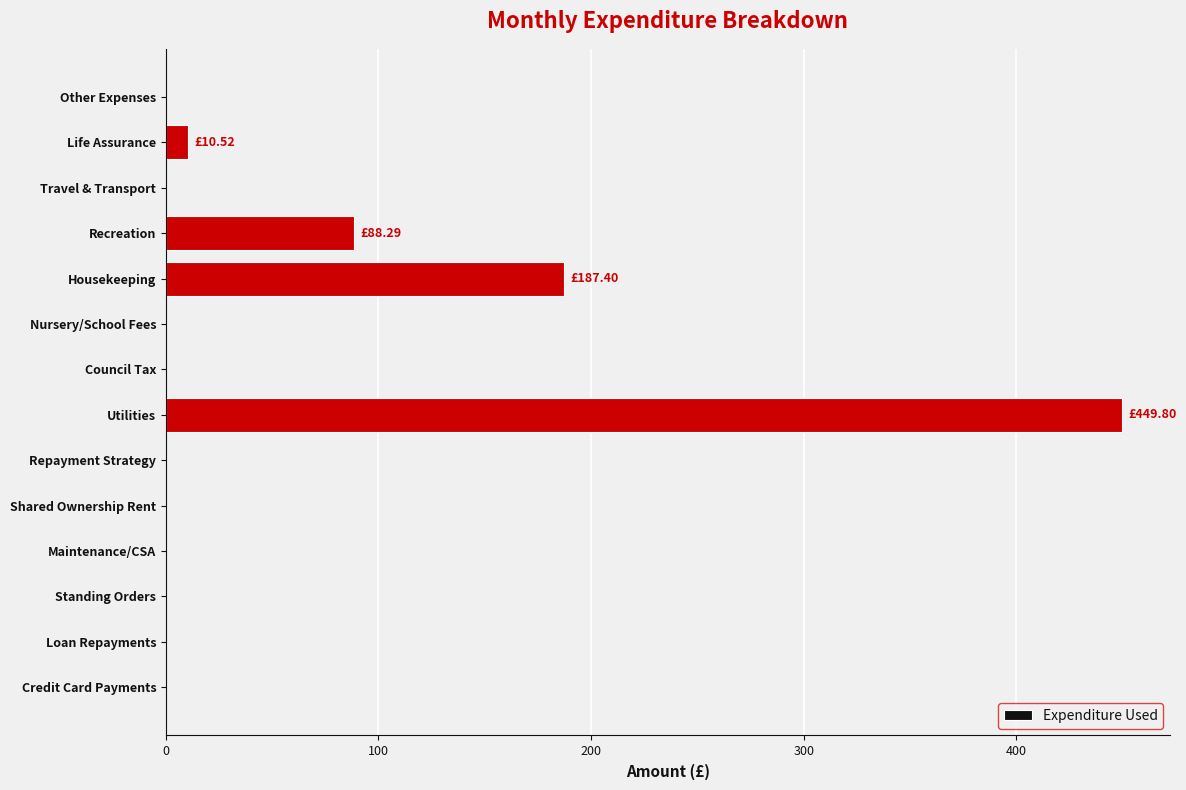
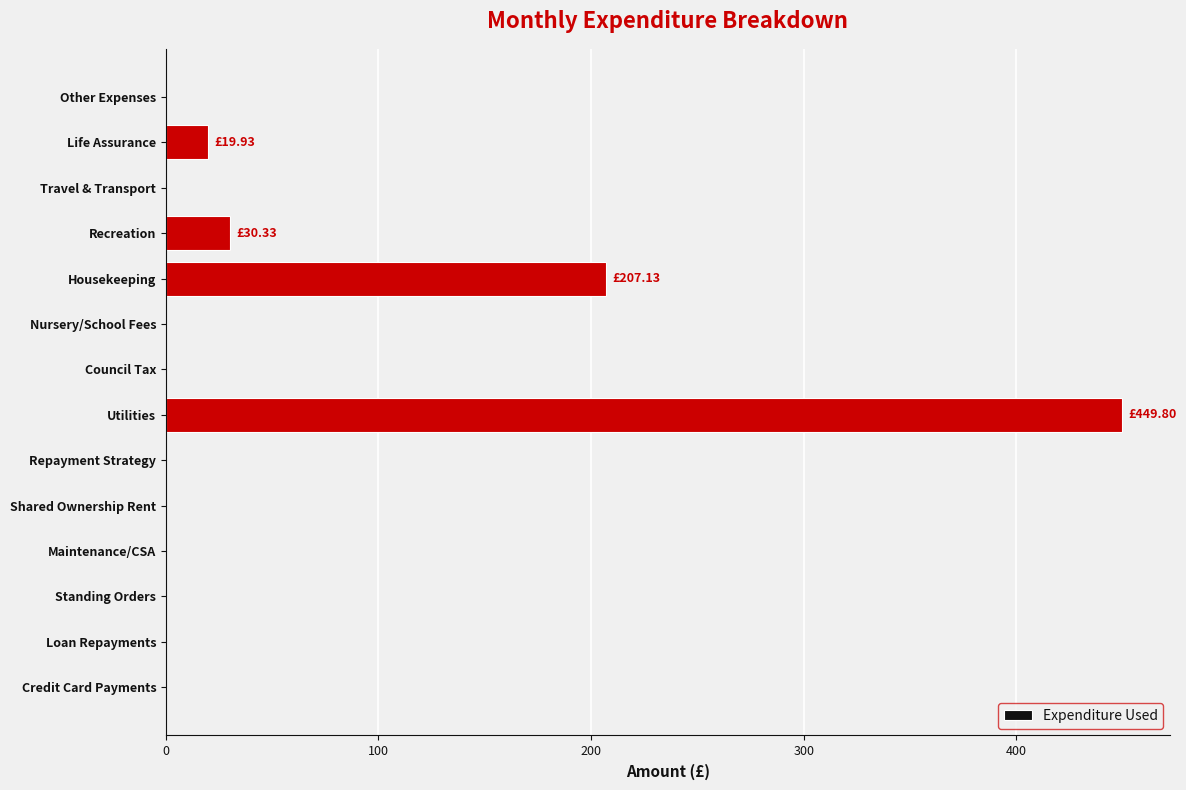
Life Assurance: £10.52 -> £19.93
Recreation: £88.29 -> £30.33
Housekeeping: £187.40 -> £207.13
